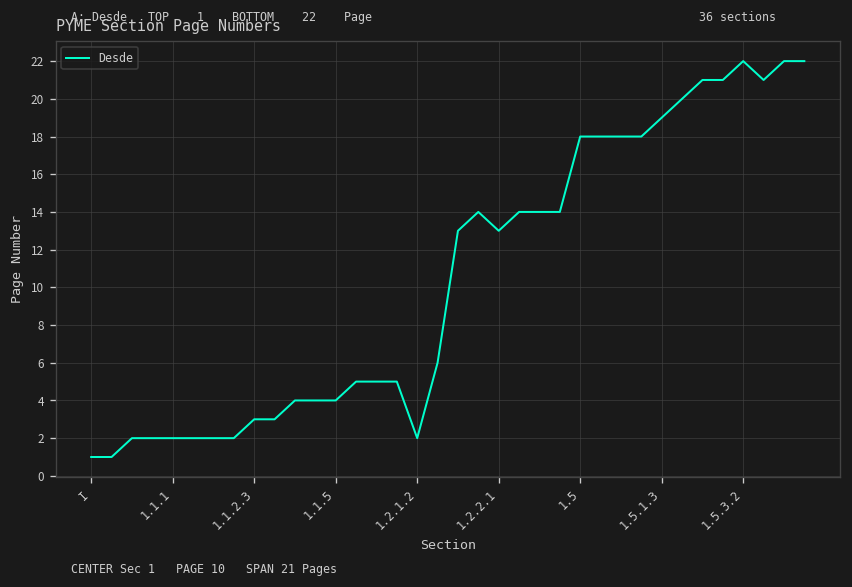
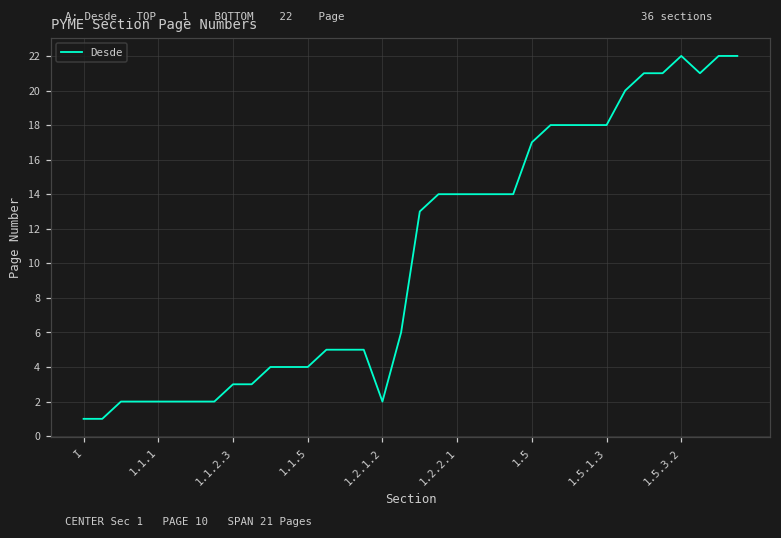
1.2.2.1: 13 -> 14
1.5: 18 -> 17
1.5.1.3: 19 -> 18
